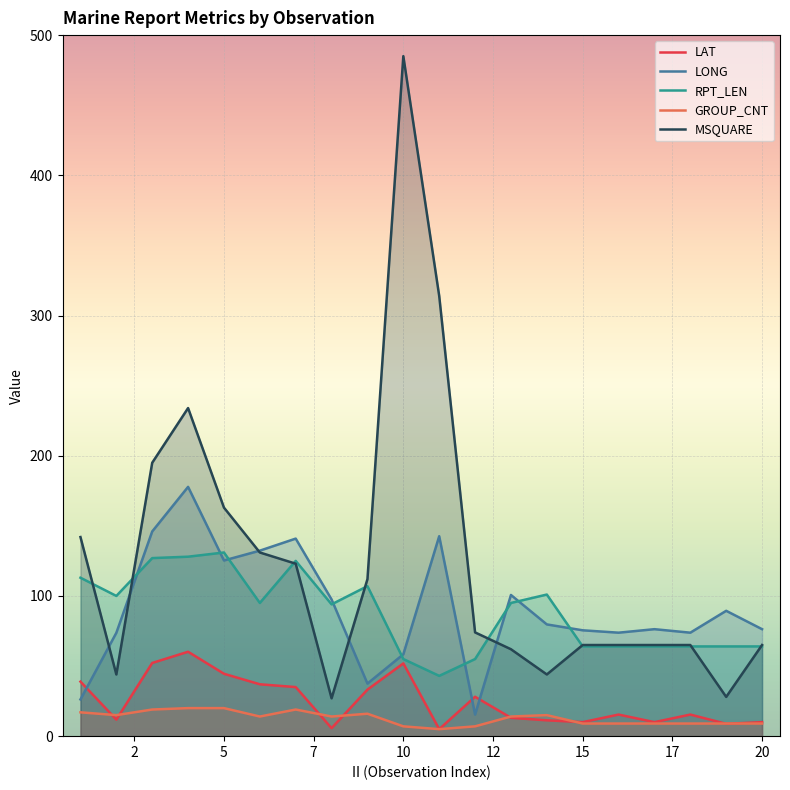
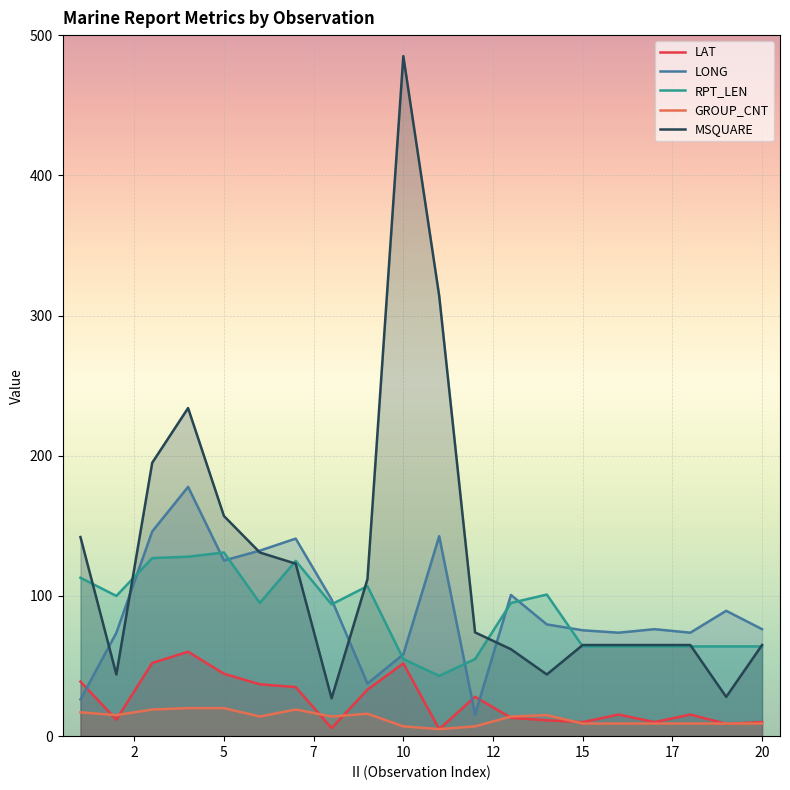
MSQUARE, 5: 163 -> 157
